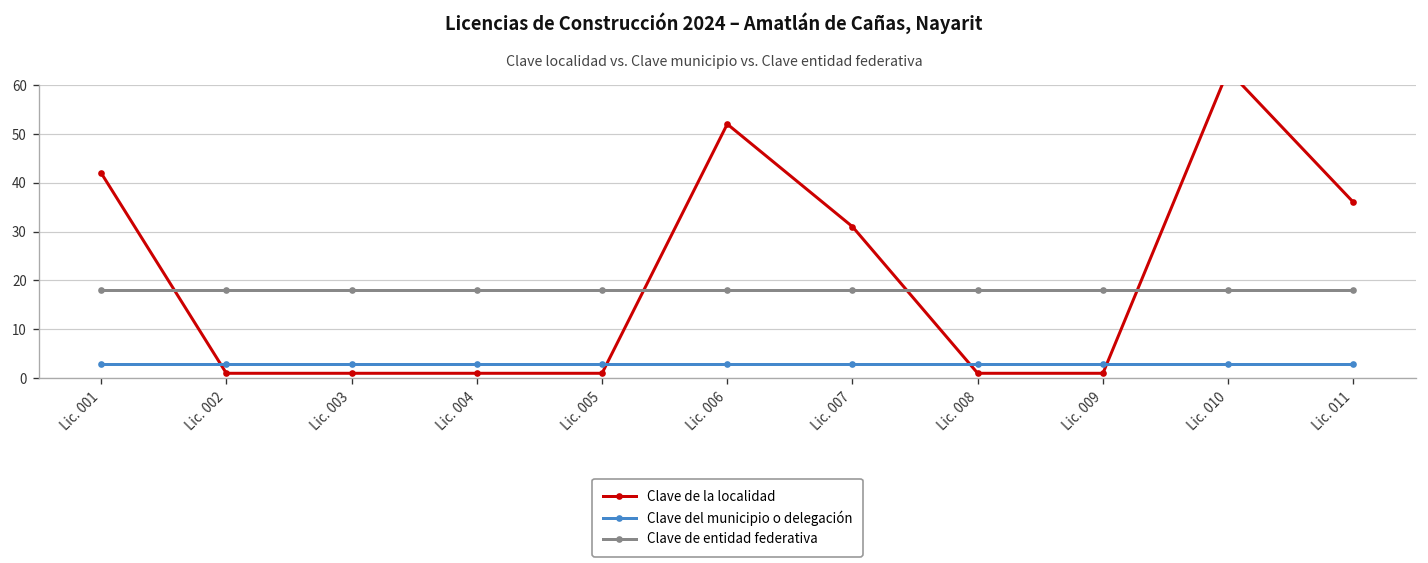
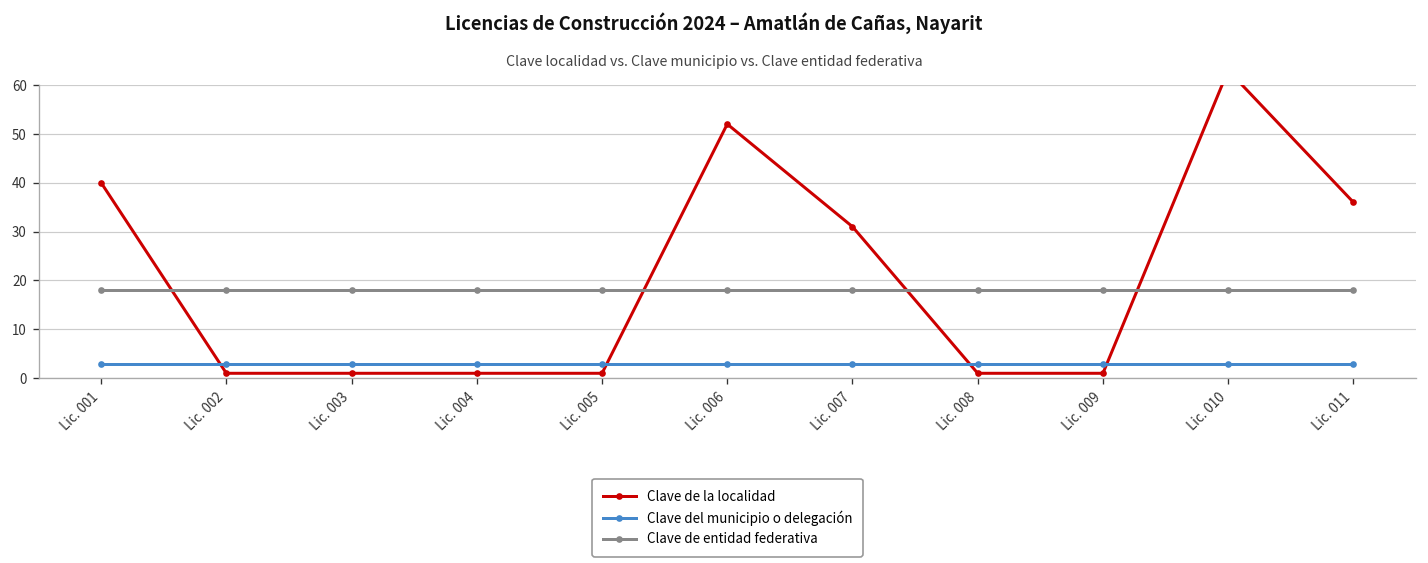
Clave de la localidad, Lic. 001: 42 -> 40
